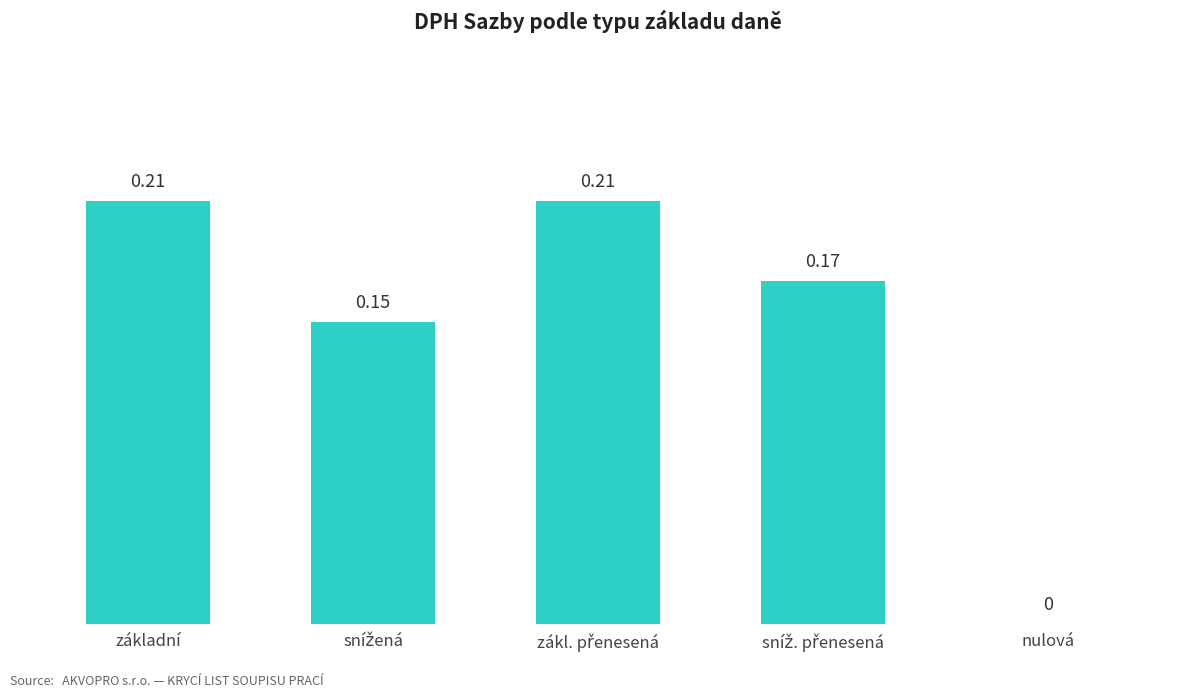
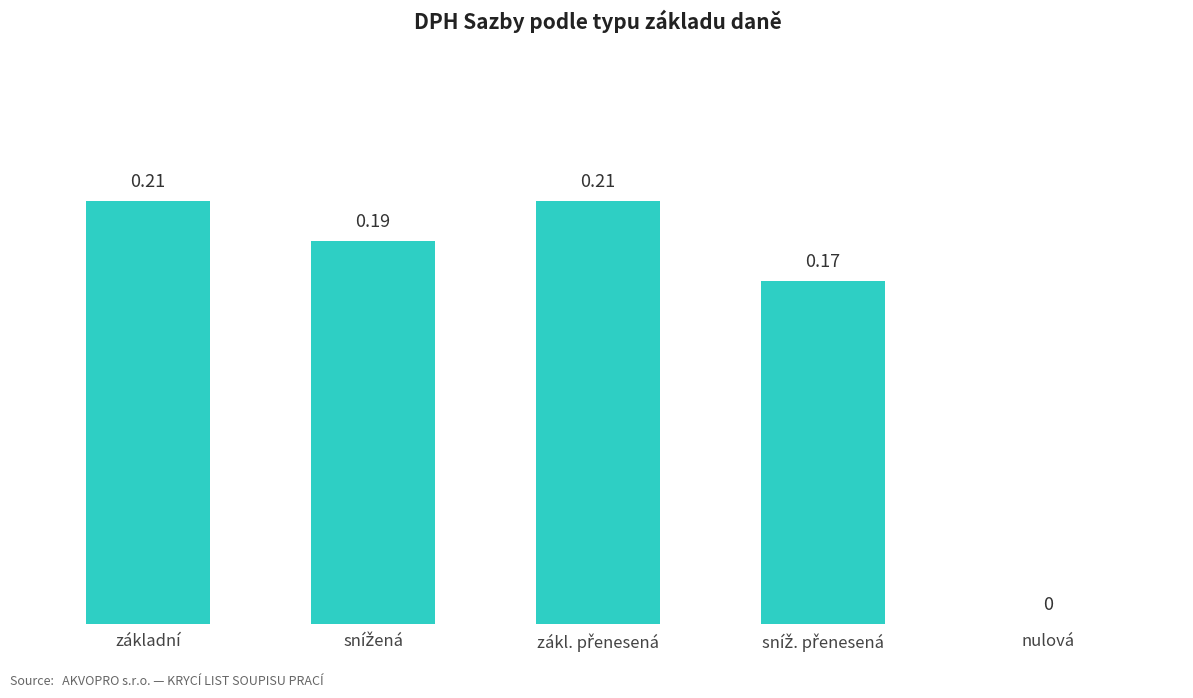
snížená: 0.15 -> 0.19
